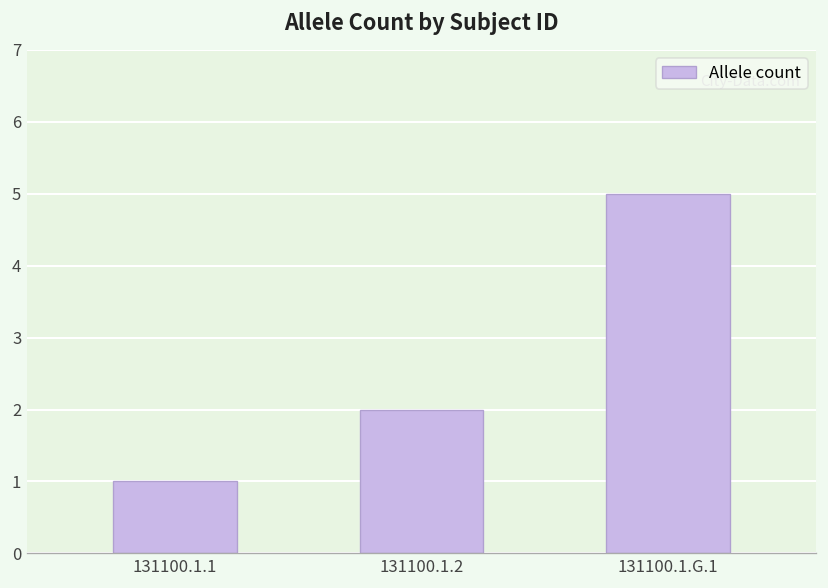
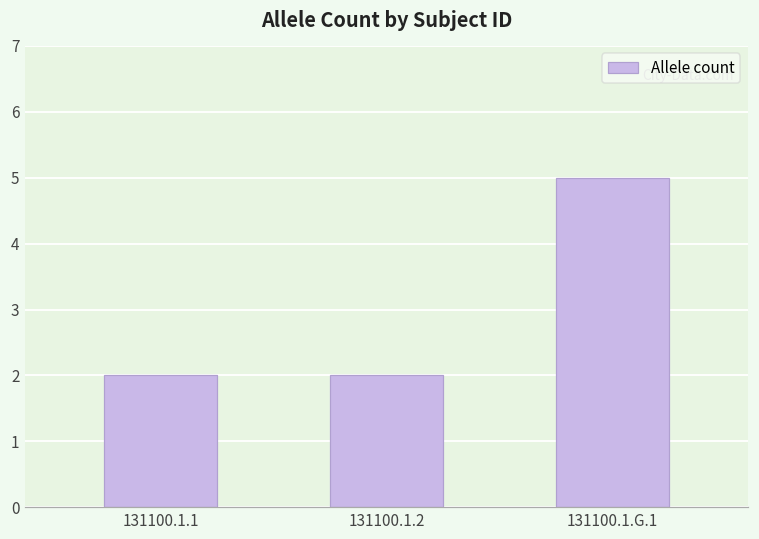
131100.1.1: 1 -> 2
